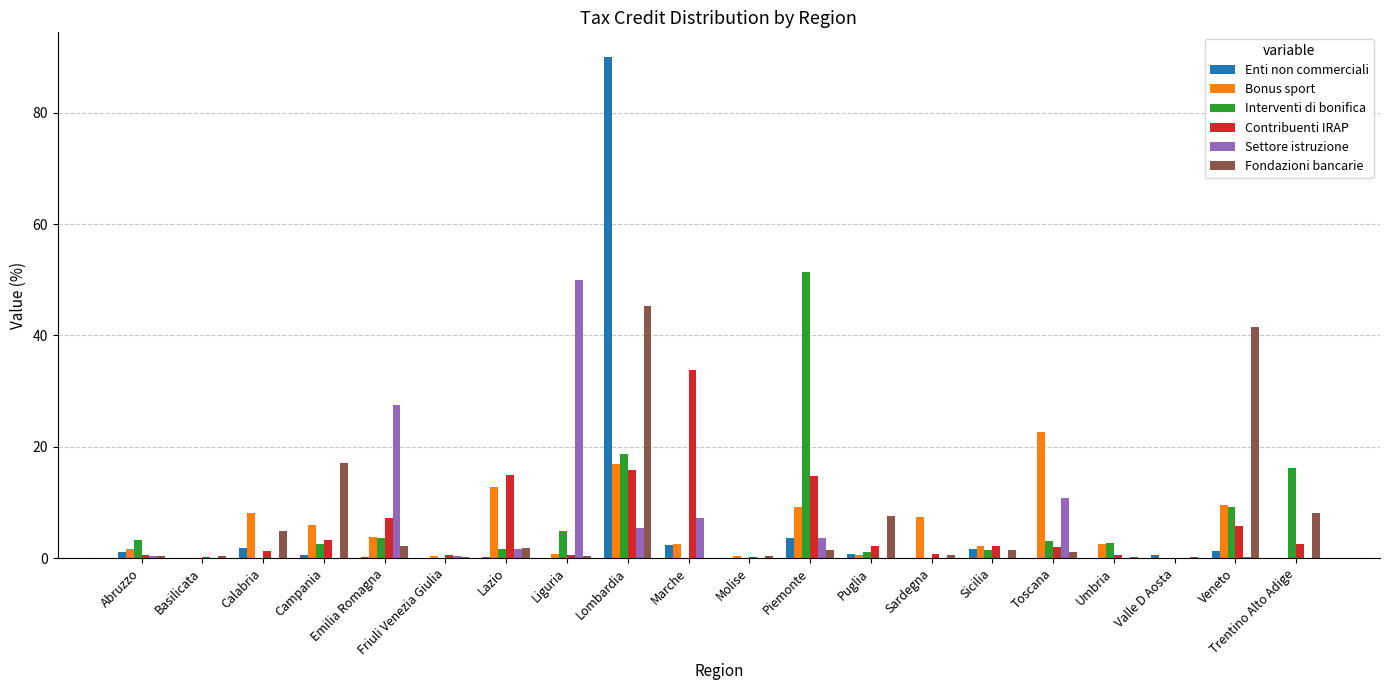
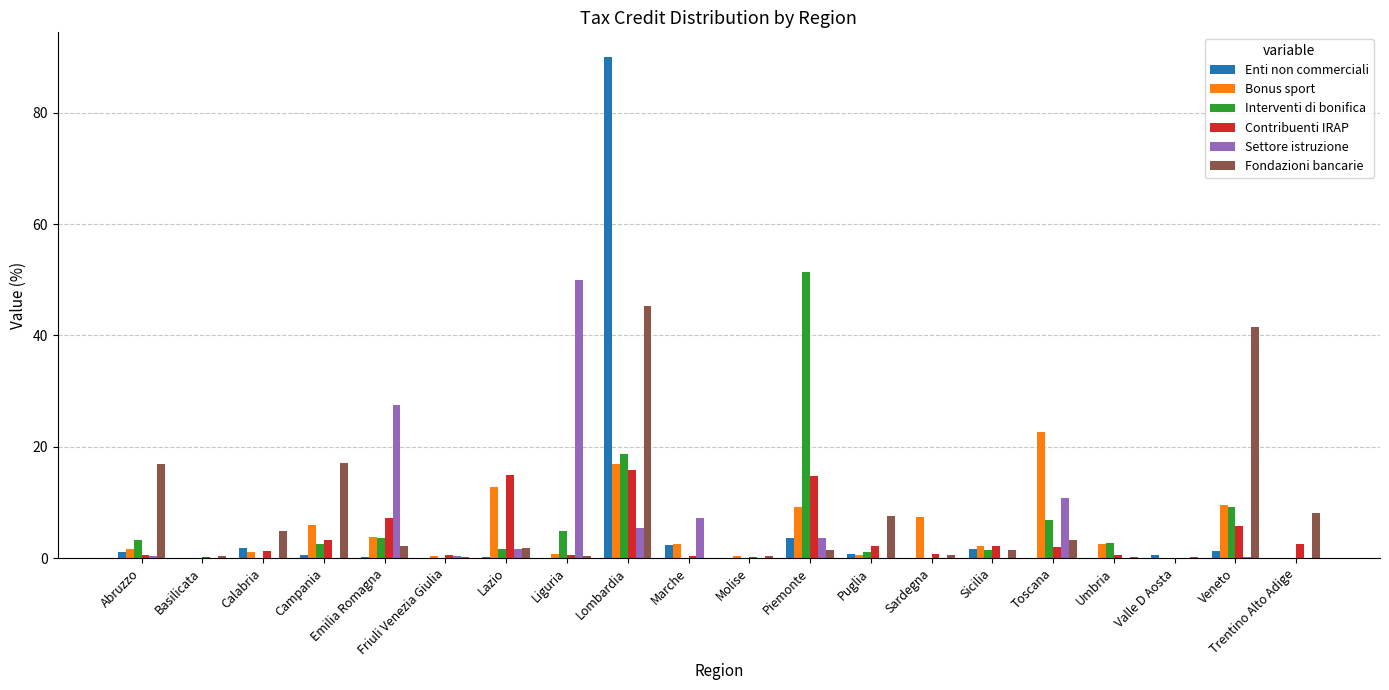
Fondazioni bancarie, Abruzzo: 0 -> 17
Bonus sport, Calabria: 8 -> 1
Contribuenti IRAP, Marche: 34 -> 0
Interventi di bonifica, Toscana: 3 -> 7
Fondazioni bancarie, Toscana: 1 -> 3
Interventi di bonifica, Trentino Alto Adige: 16 -> 0
